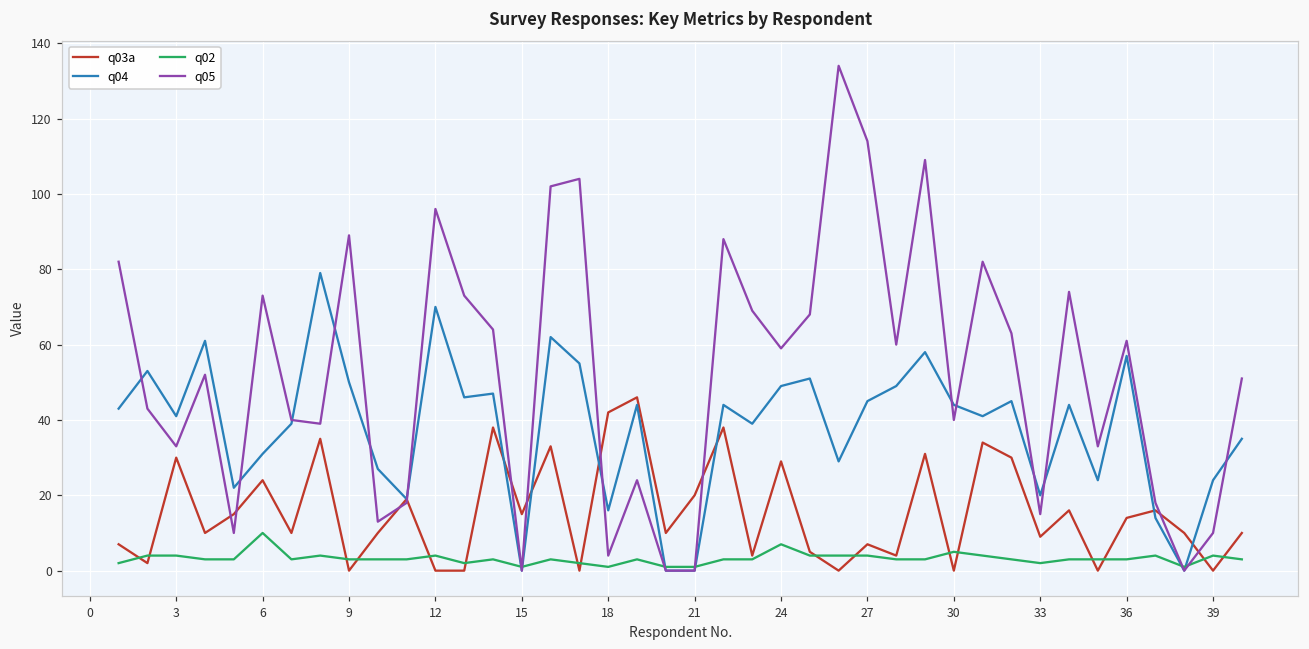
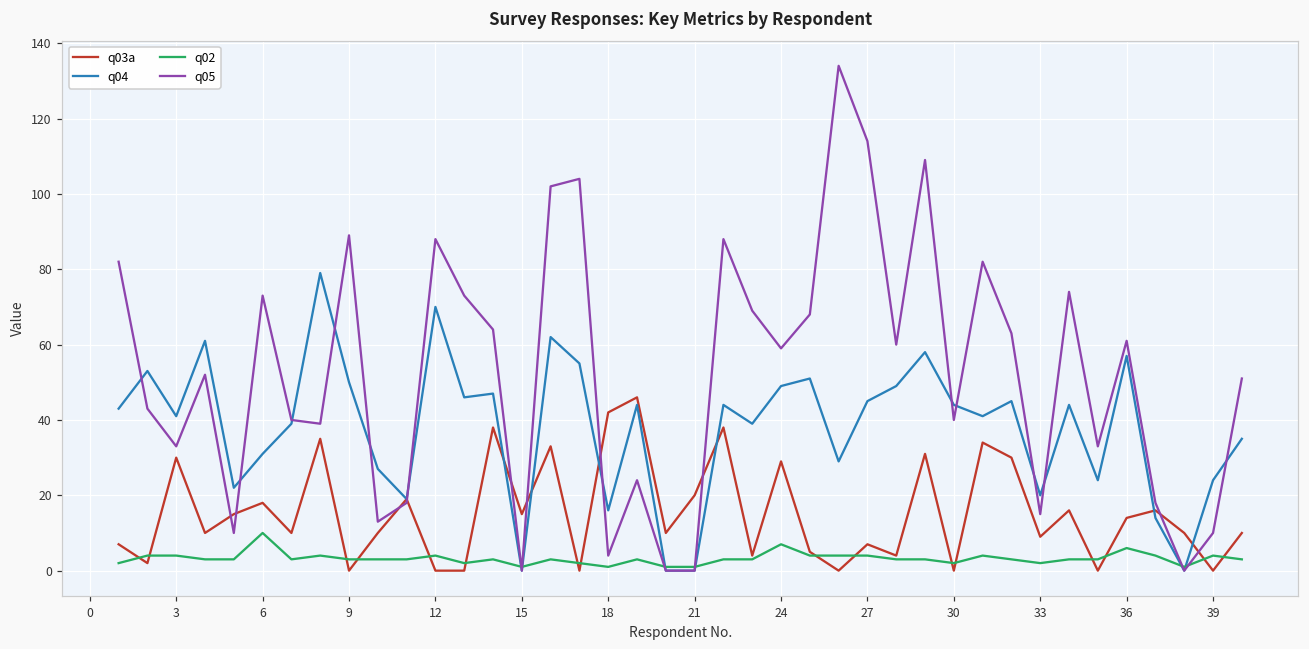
q03a, 6: 24 -> 18
q05, 12: 96 -> 88
q02, 30: 5 -> 2
q02, 36: 3 -> 6
